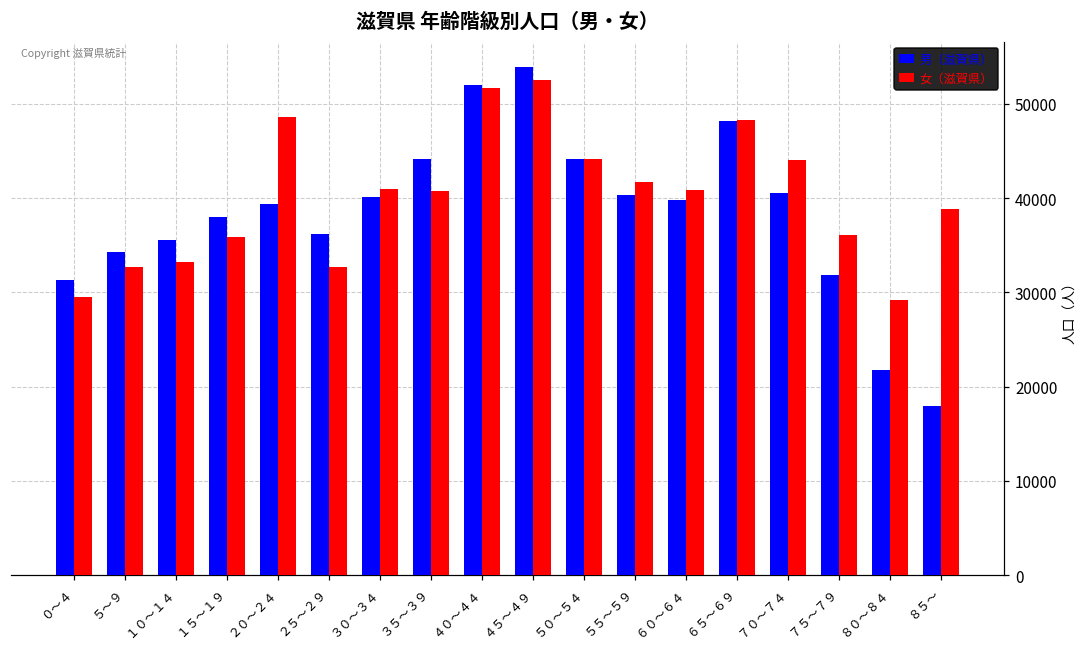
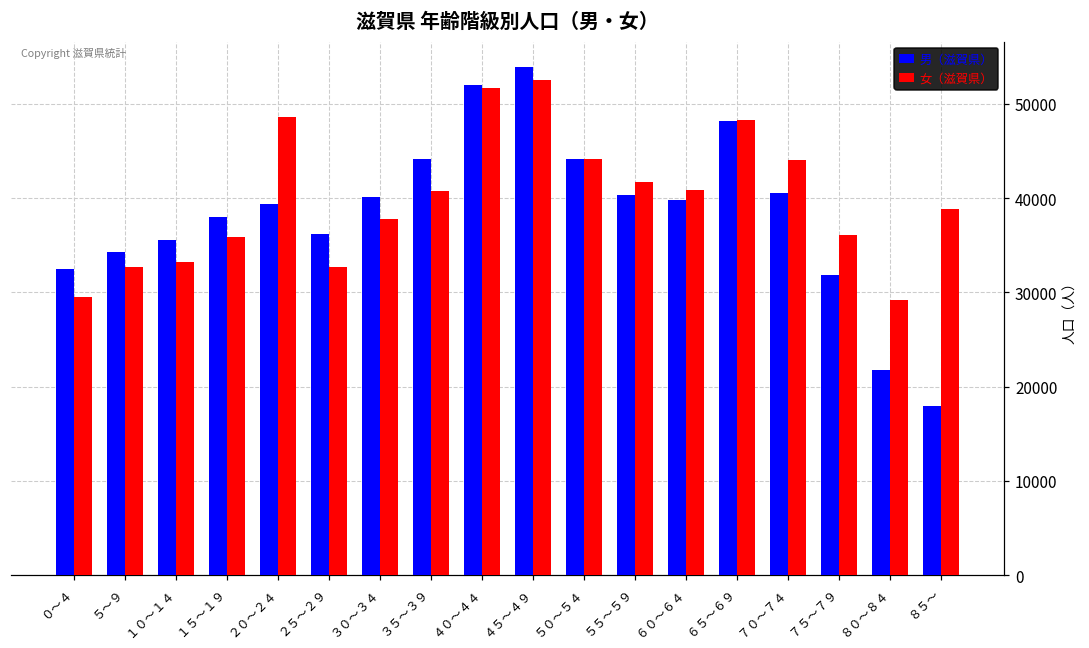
男（滋賀県）, ０～４: 31000 -> 32000
女（滋賀県）, ３０～３４: 41000 -> 38000
